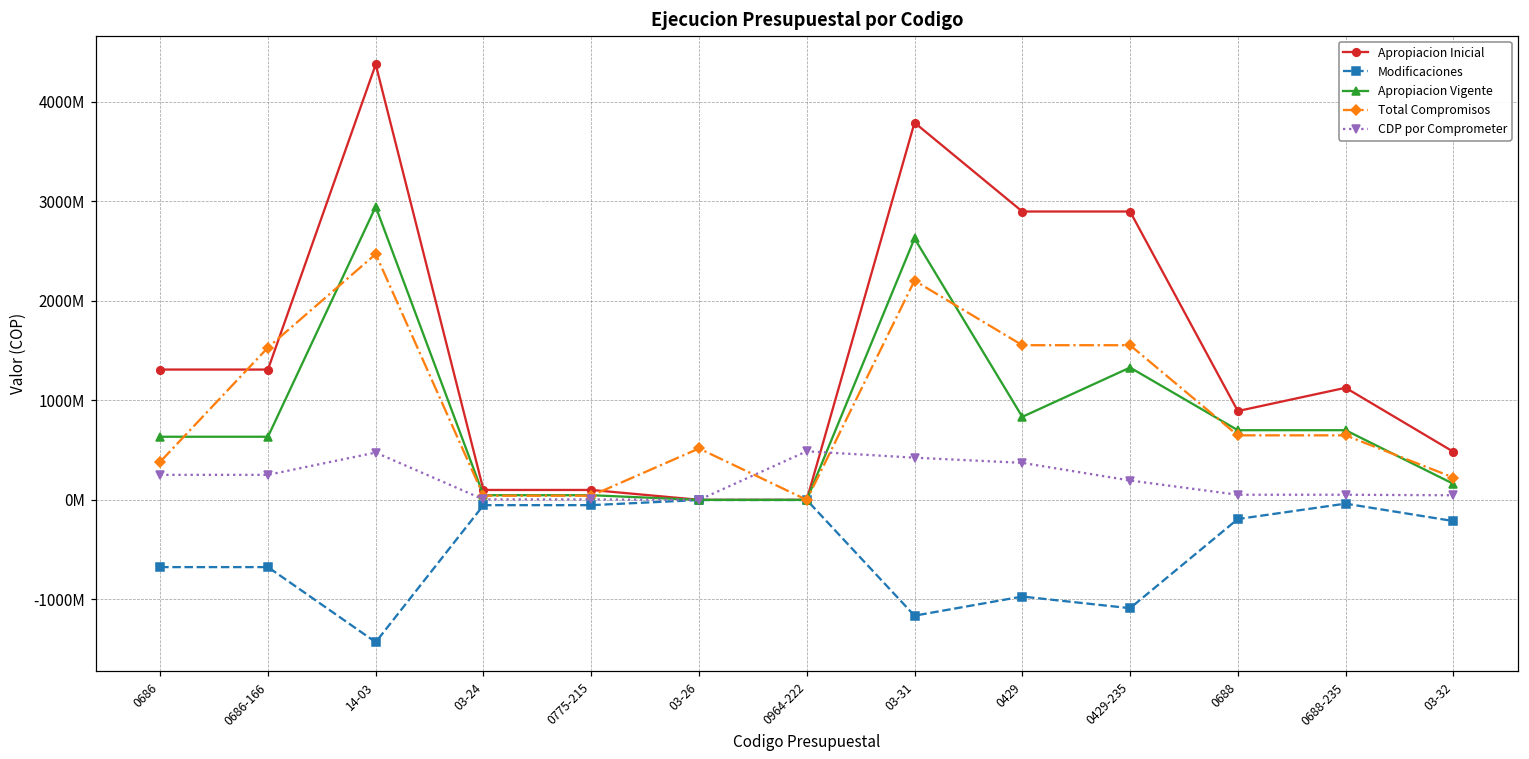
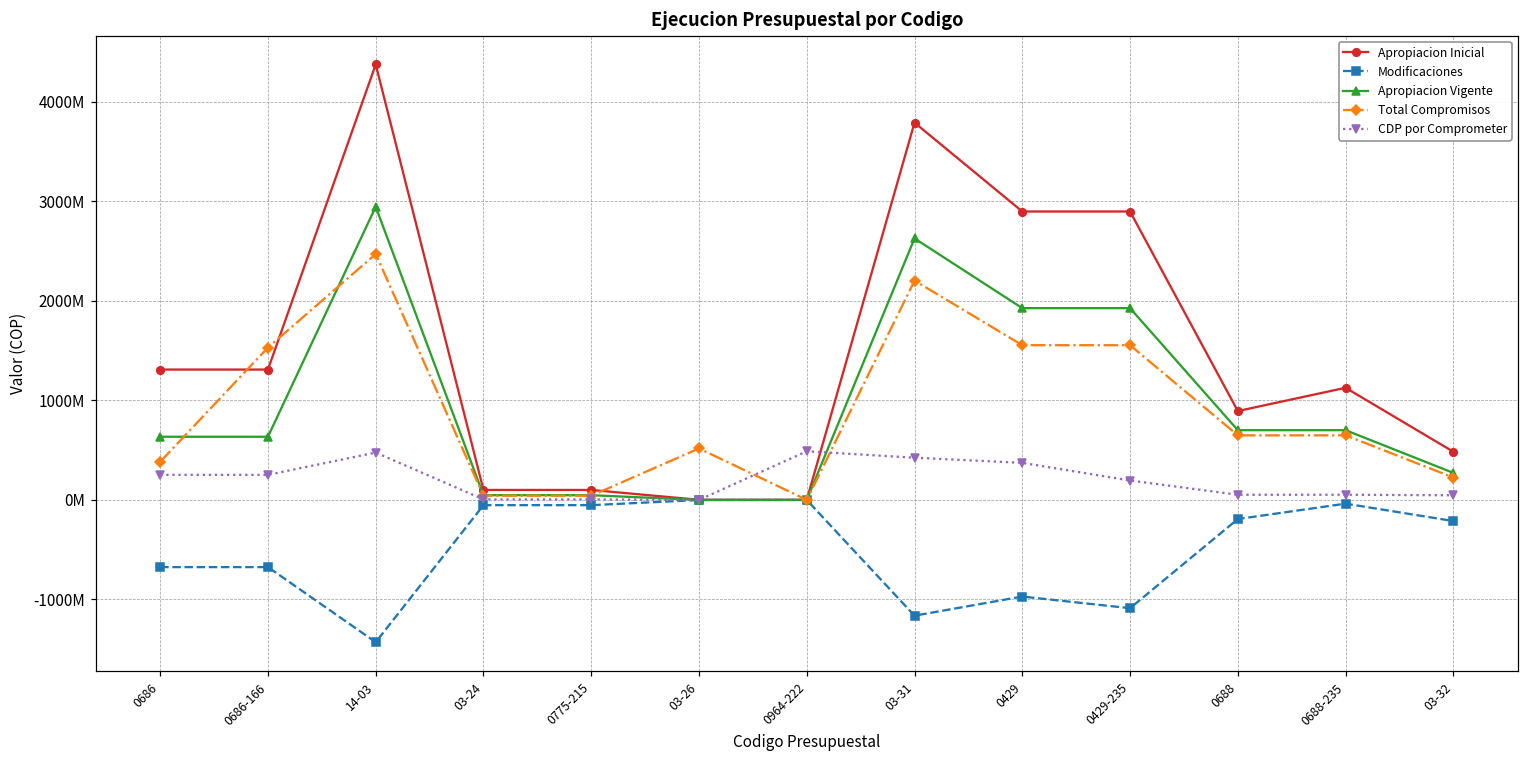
Apropiacion Vigente, 0429: 800000000 -> 1900000000
Apropiacion Vigente, 0429-235: 1300000000 -> 1900000000
Apropiacion Vigente, 03-32: 200000000 -> 300000000
